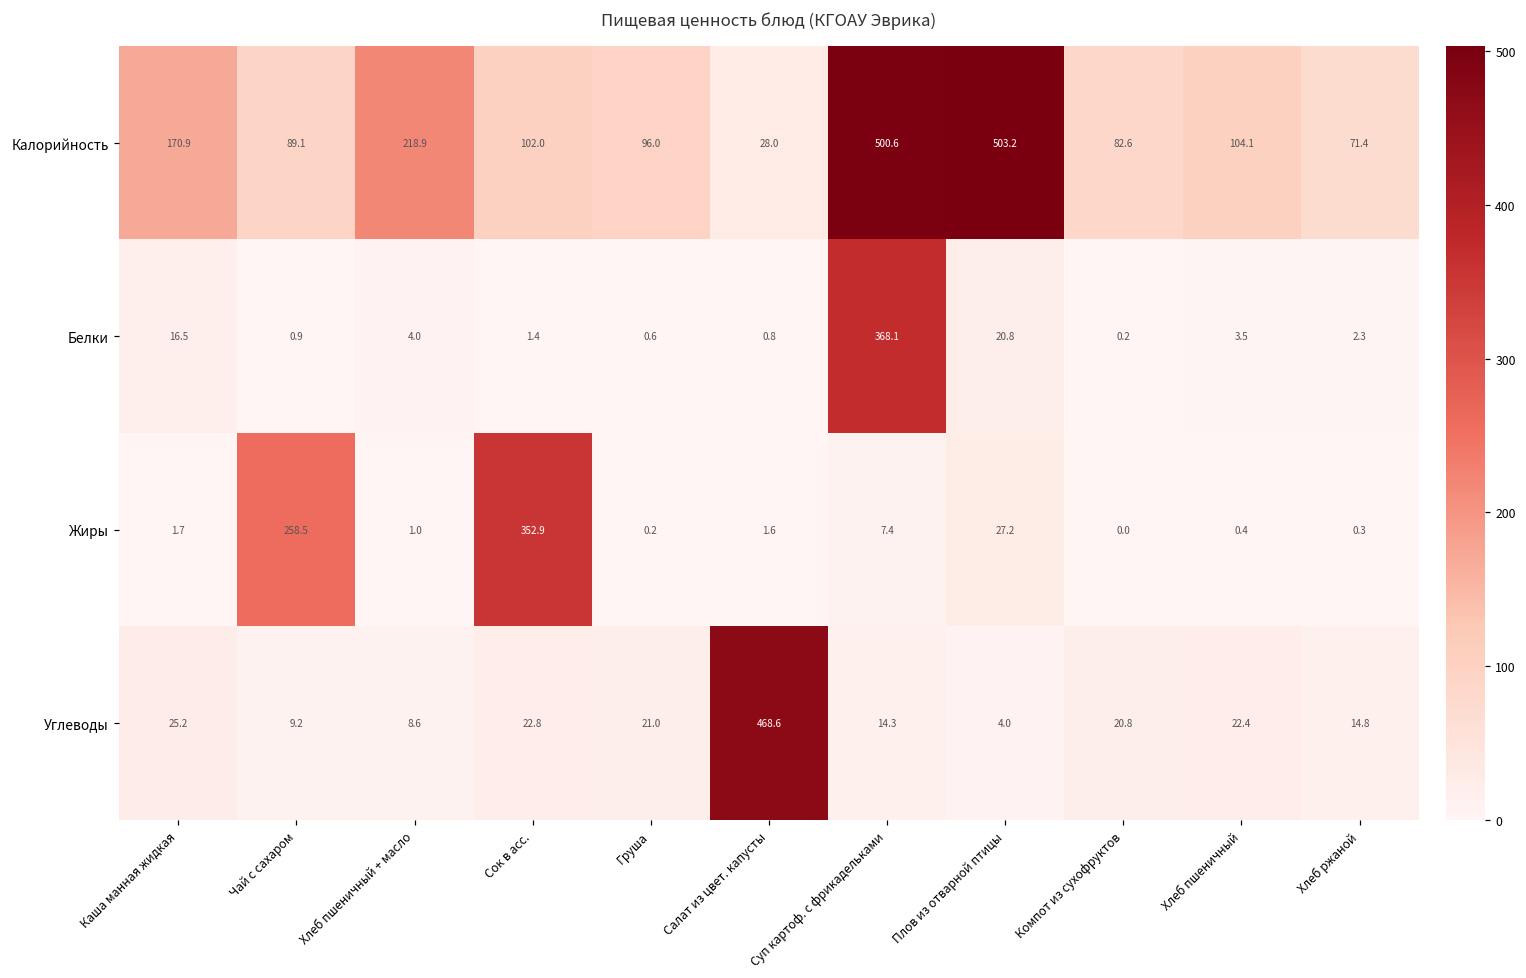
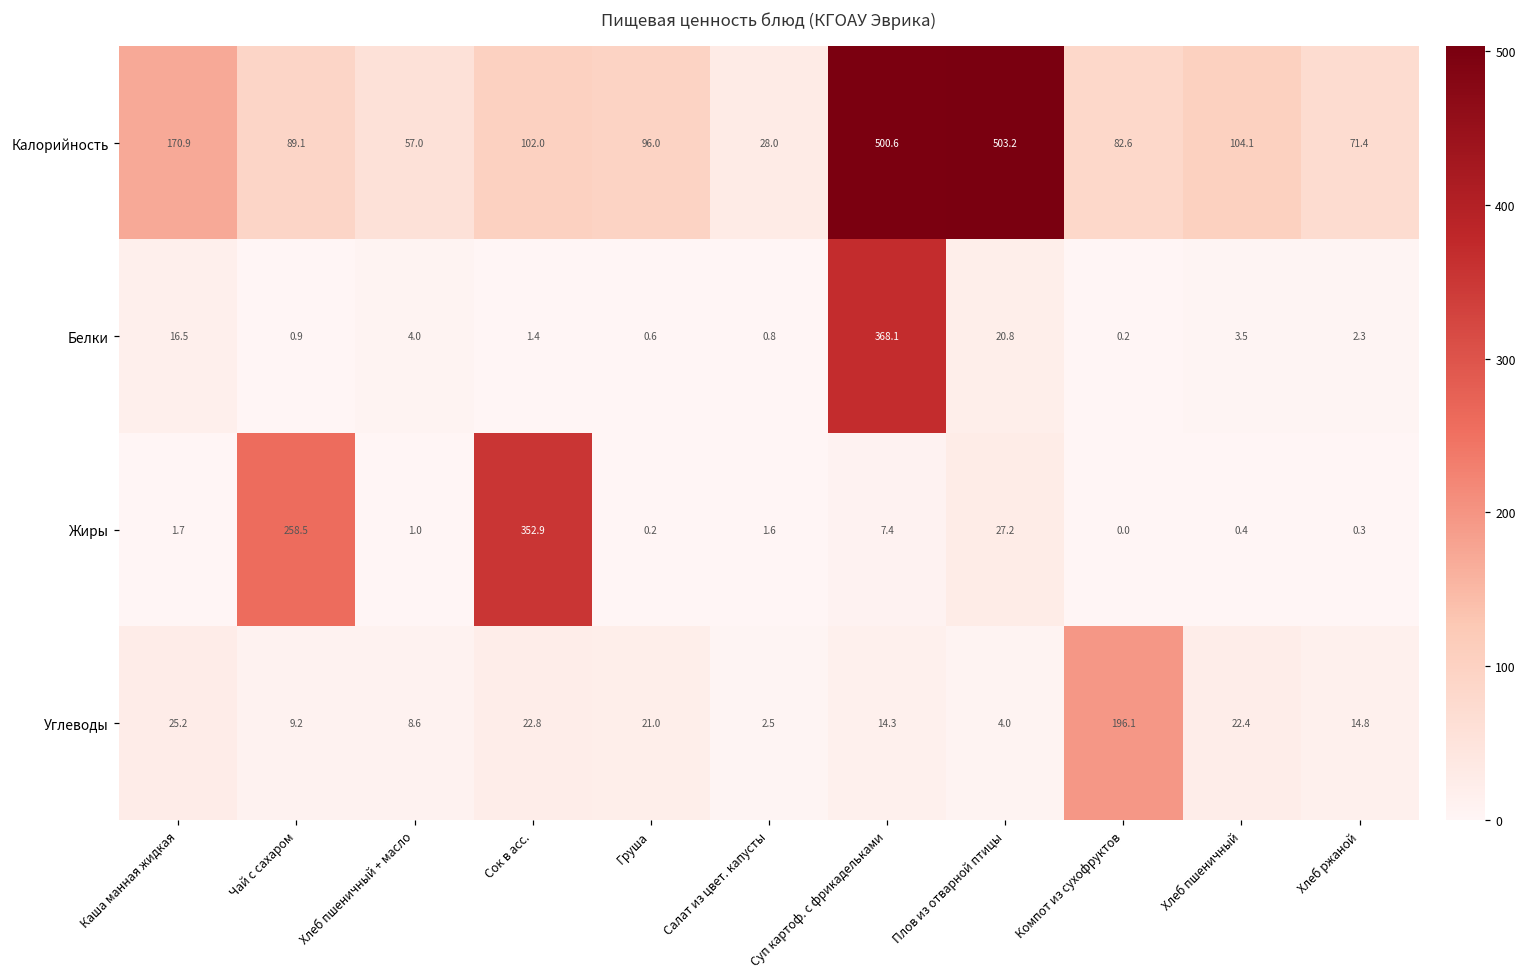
Калорийность, Хлеб пшеничный + масло: 218.9 -> 57.0
Углеводы, Салат из цвет. капусты: 468.6 -> 2.5
Углеводы, Компот из сухофруктов: 20.8 -> 196.1
